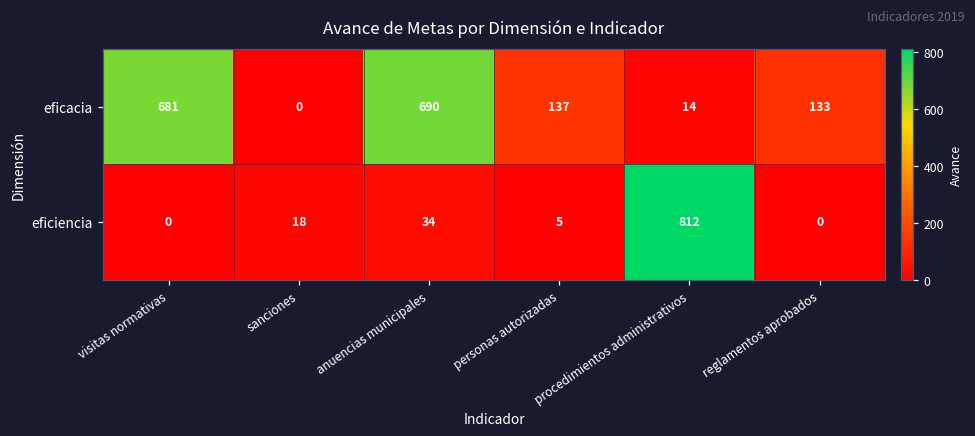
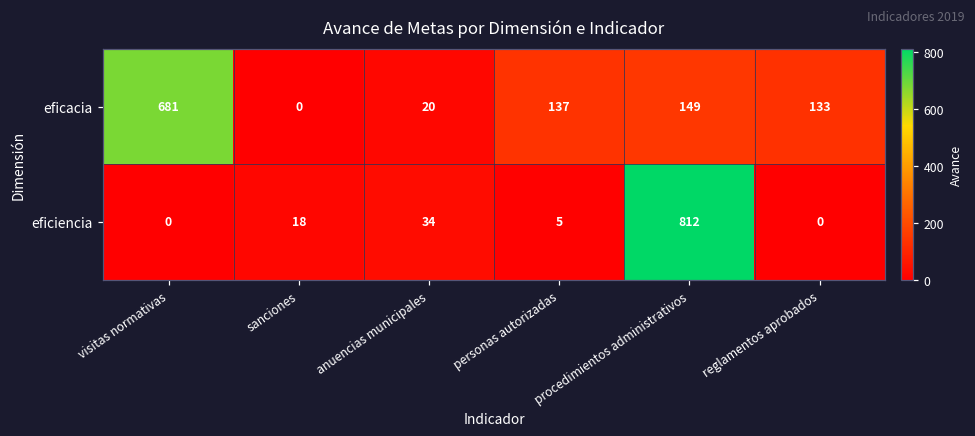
eficacia, anuencias municipales: 690 -> 20
eficacia, procedimientos administrativos: 14 -> 149
